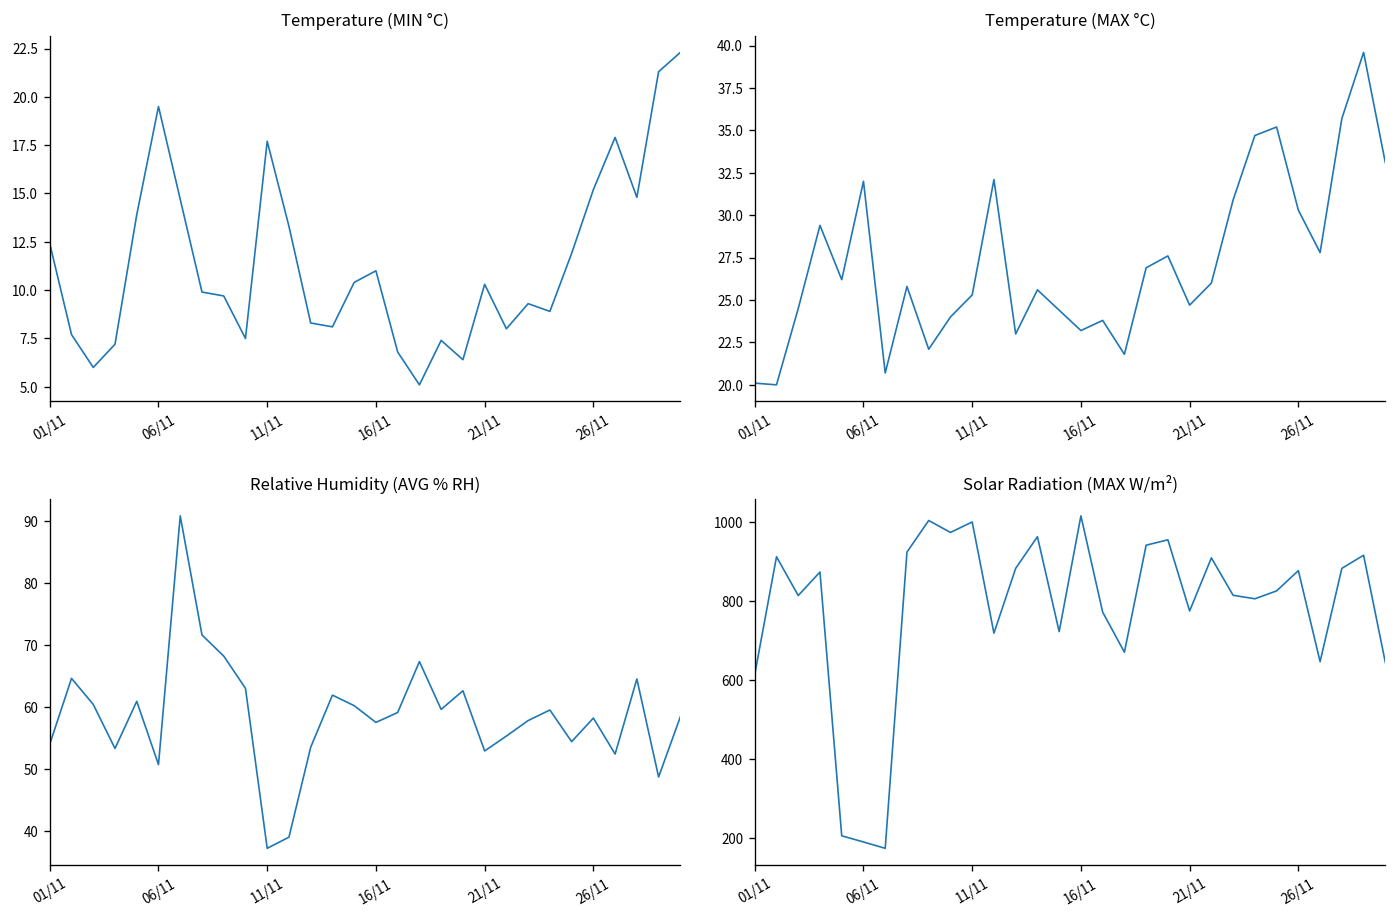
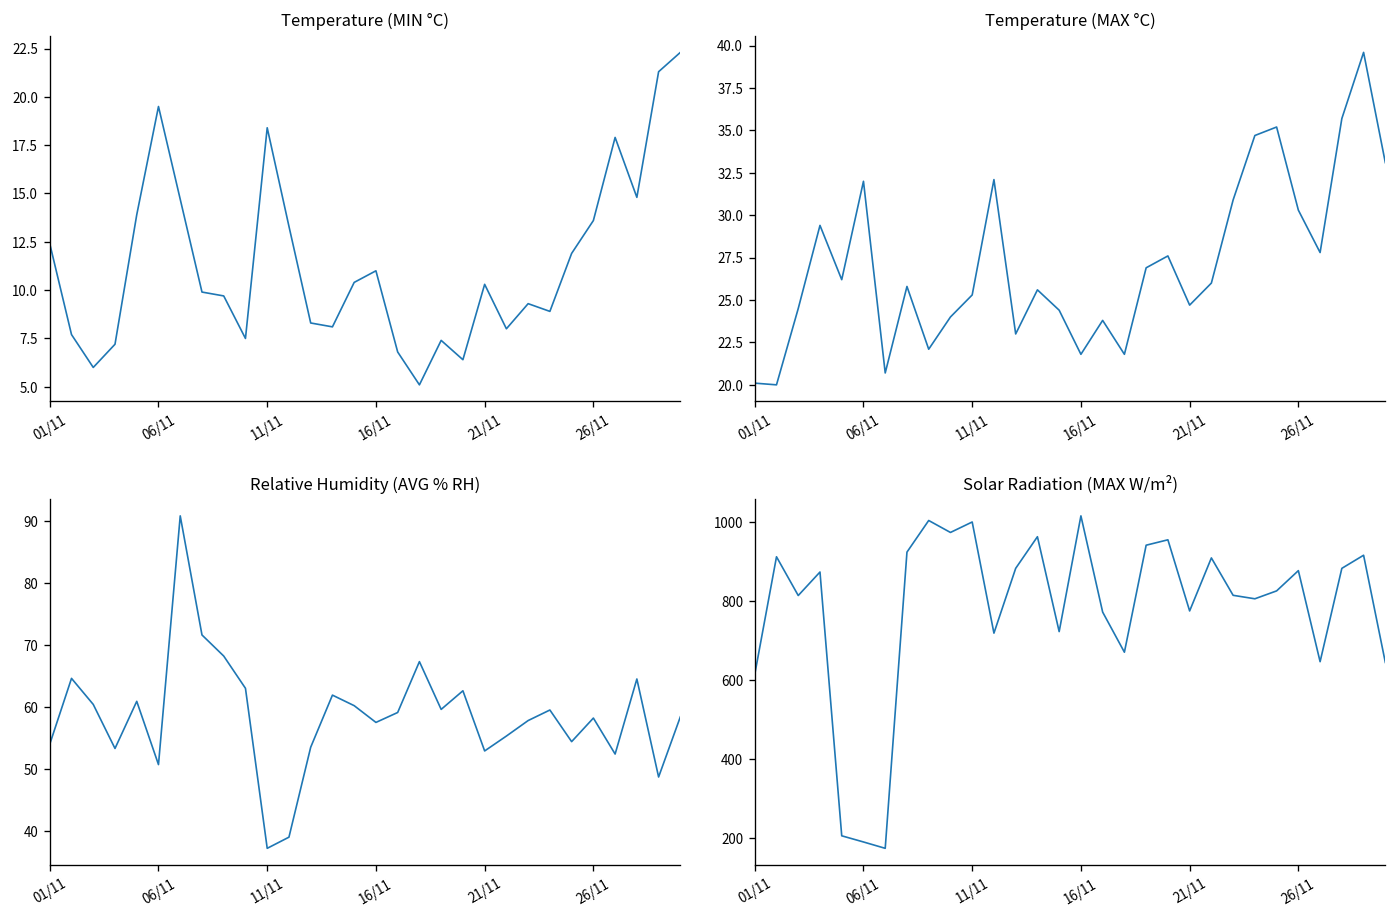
Temperature (MIN °C), 11/11: 17.7 -> 18.4
Temperature (MIN °C), 26/11: 15.2 -> 13.6
Temperature (MAX °C), 16/11: 23.2 -> 21.8
